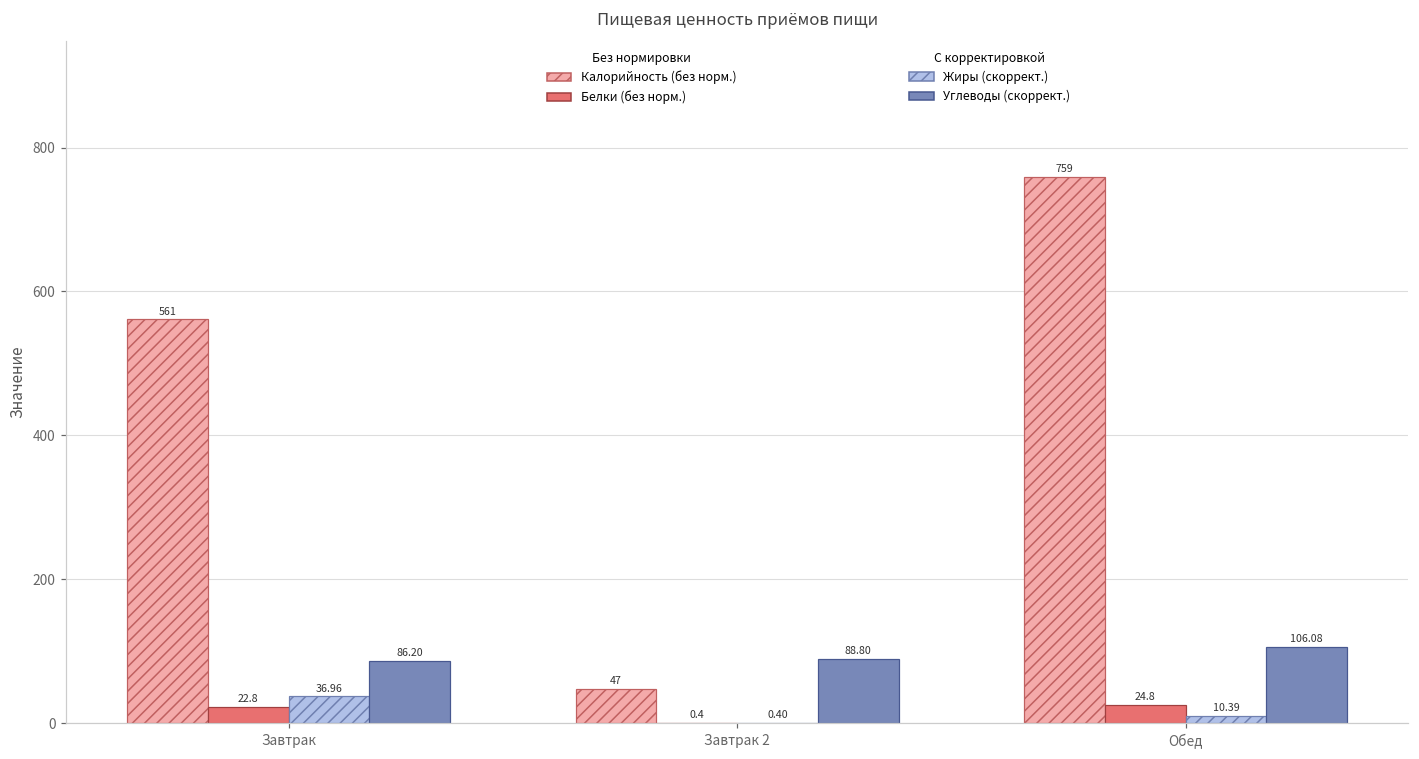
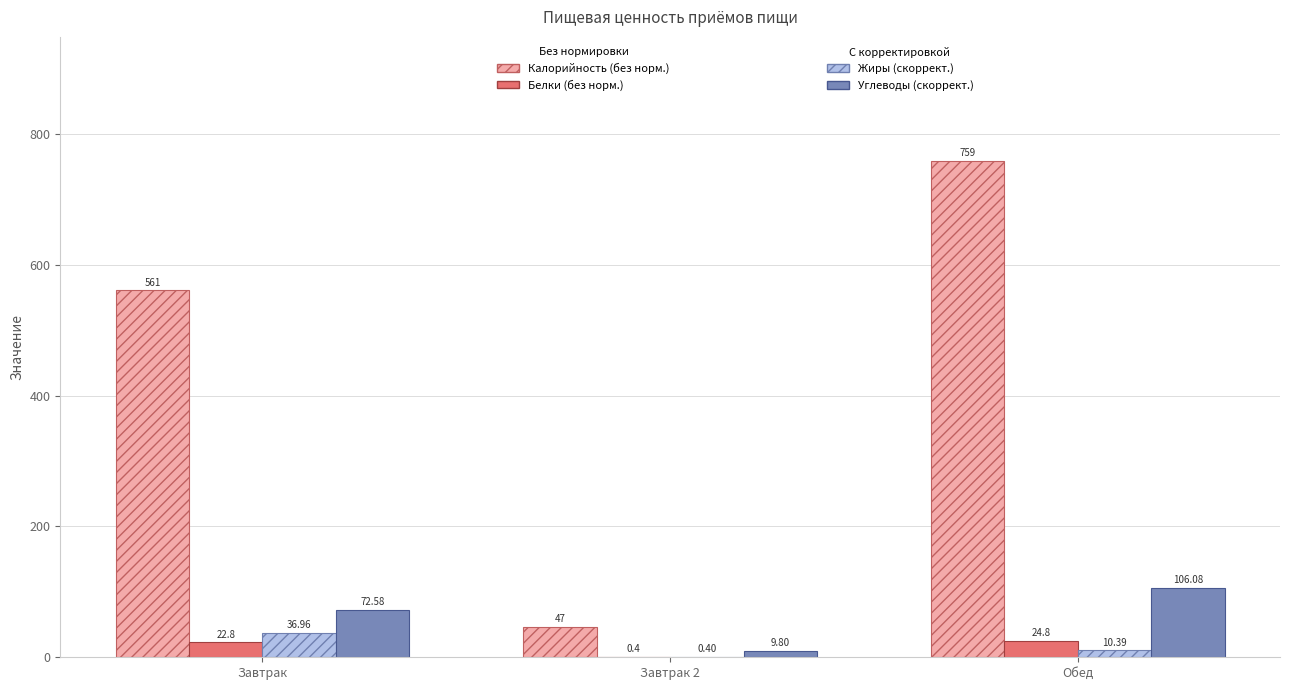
Углеводы (скоррект.), Завтрак: 86.20 -> 72.58
Углеводы (скоррект.), Завтрак 2: 88.80 -> 9.80
